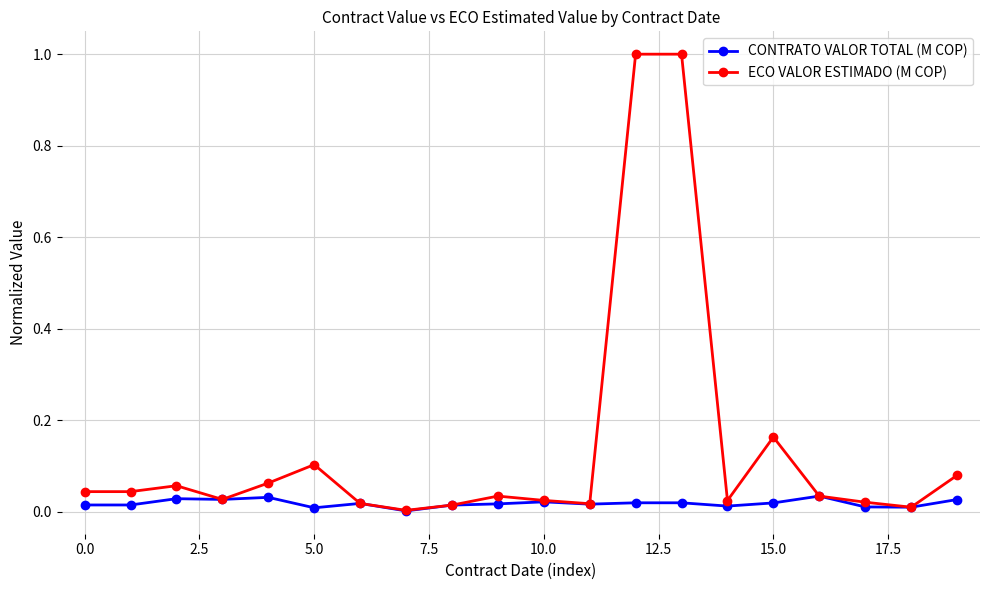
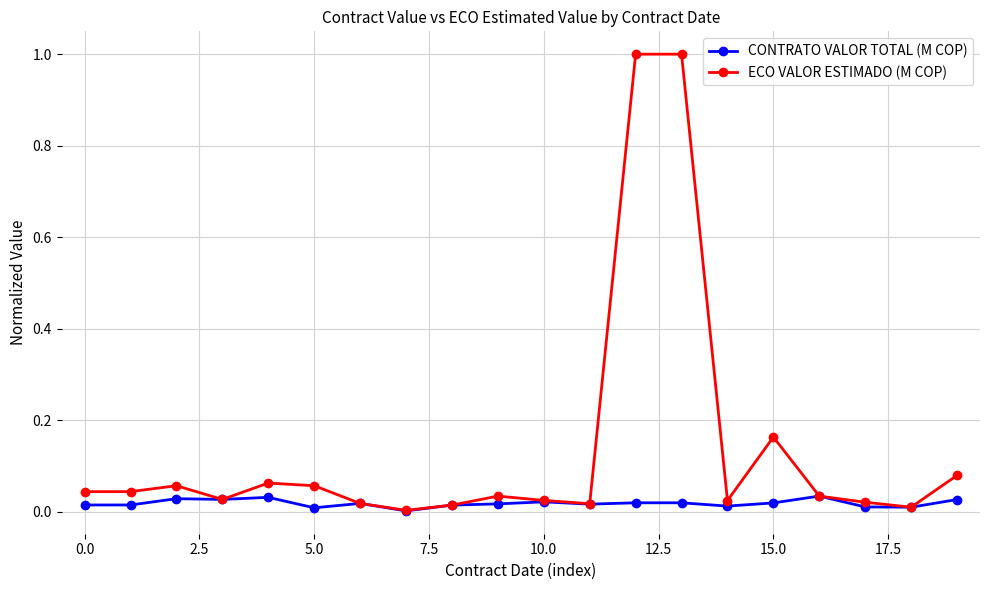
ECO VALOR ESTIMADO (M COP), 5.0: 0.10 -> 0.06
